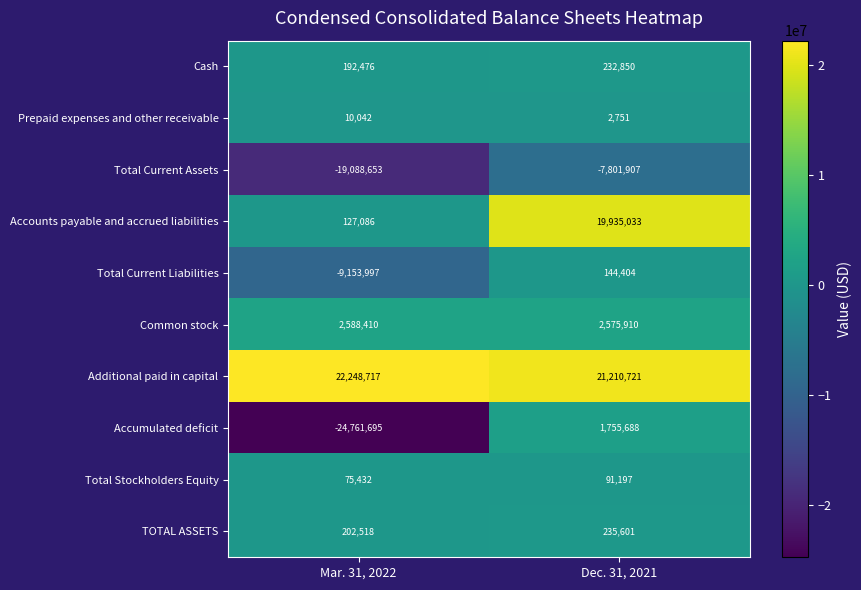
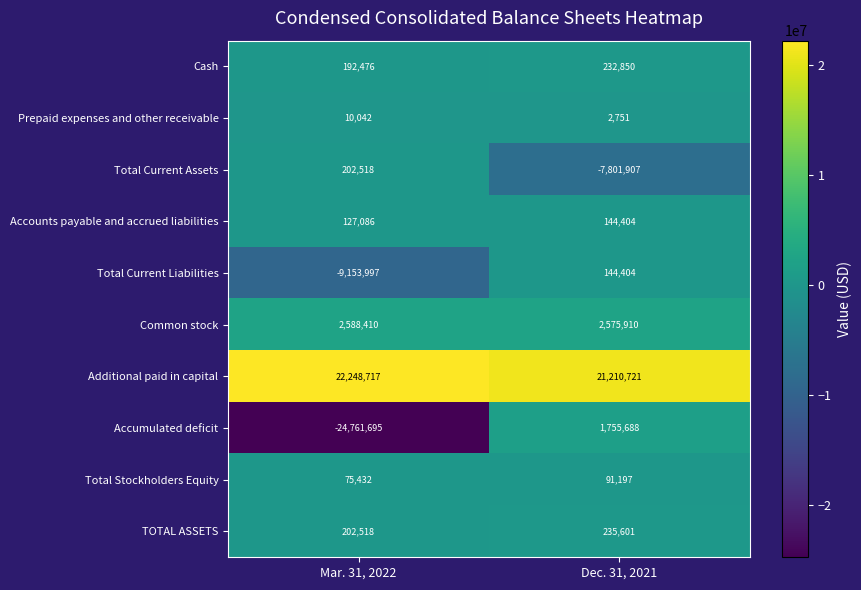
Total Current Assets, Mar. 31, 2022: -19,088,653 -> 202,518
Accounts payable and accrued liabilities, Dec. 31, 2021: 19,935,033 -> 144,404
